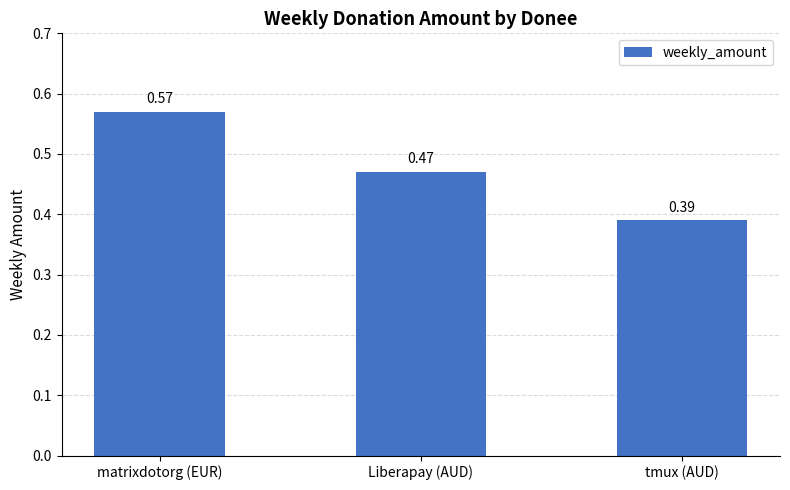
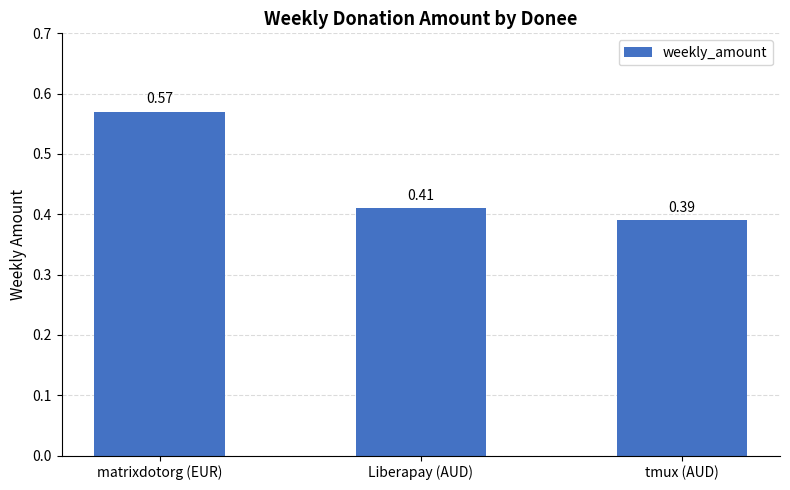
Liberapay (AUD): 0.47 -> 0.41
